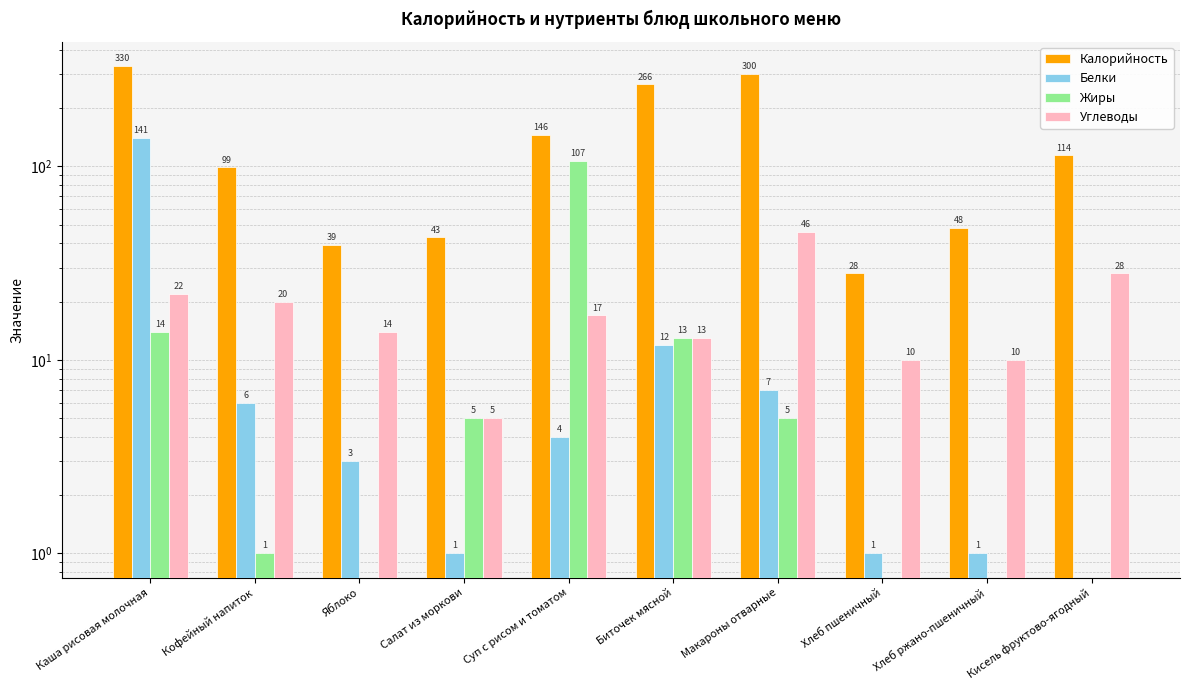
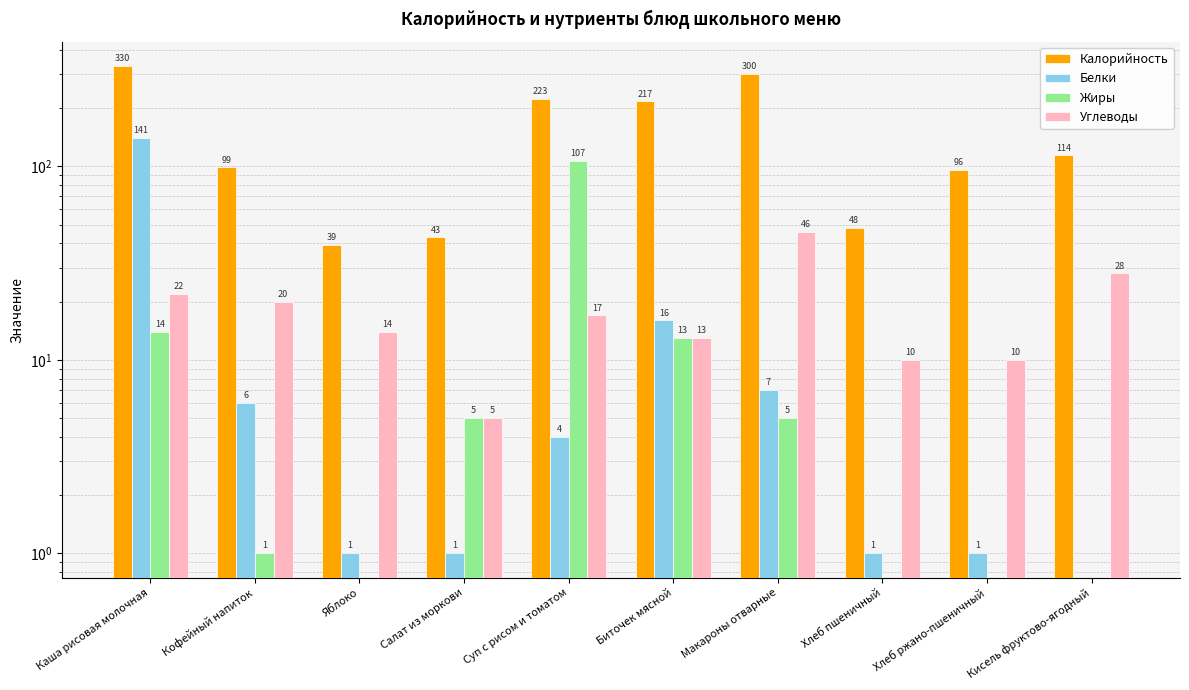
Белки, Яблоко: 3 -> 1
Калорийность, Суп с рисом и томатом: 146 -> 223
Калорийность, Биточек мясной: 266 -> 217
Белки, Биточек мясной: 12 -> 16
Калорийность, Хлеб пшеничный: 28 -> 48
Калорийность, Хлеб ржано-пшеничный: 48 -> 96
